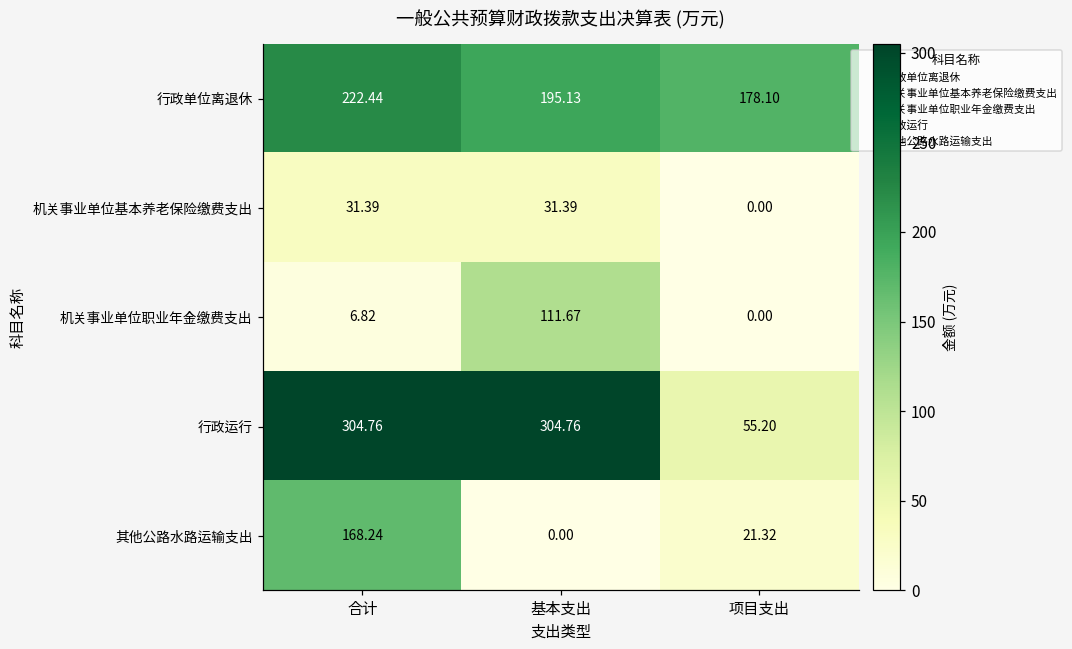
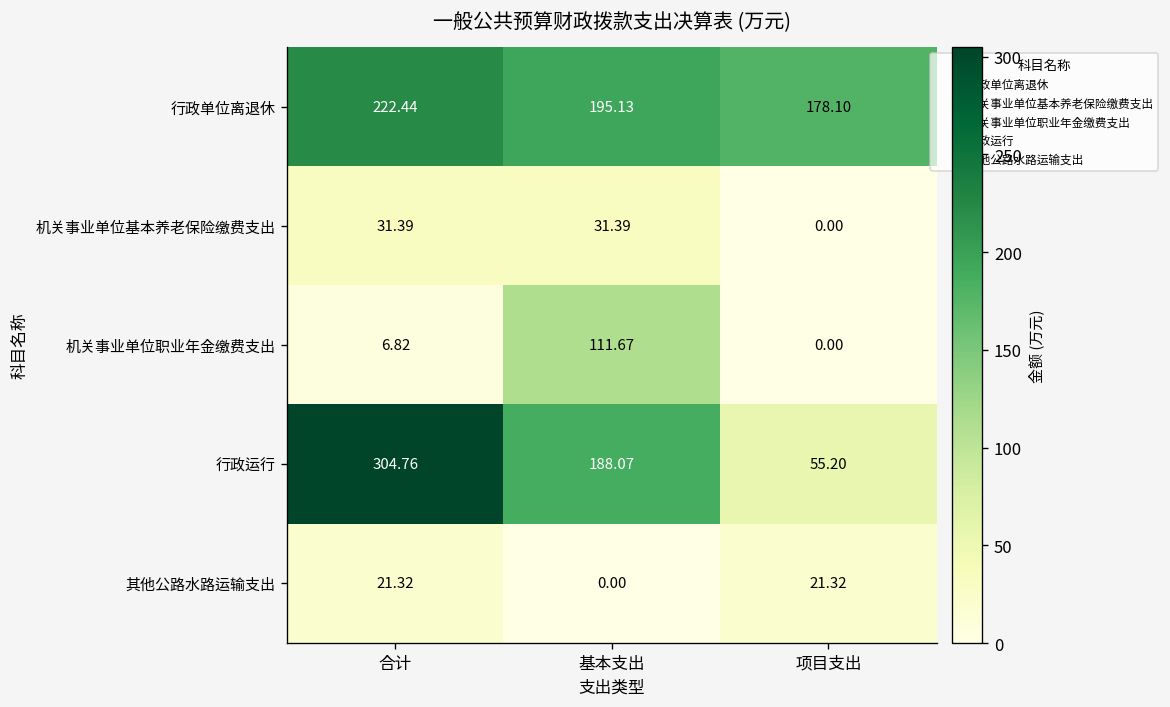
行政运行, 基本支出: 304.76 -> 188.07
其他公路水路运输支出, 合计: 168.24 -> 21.32
